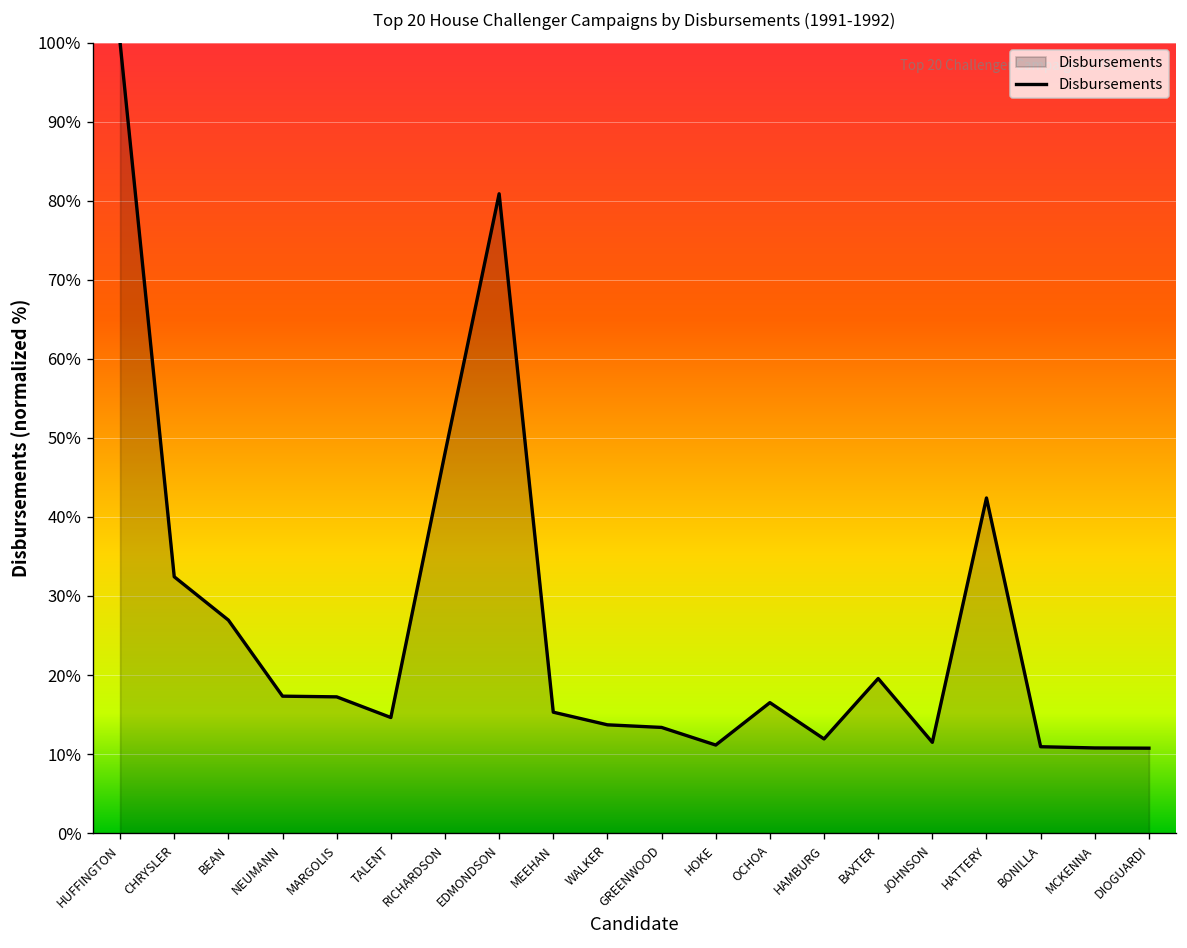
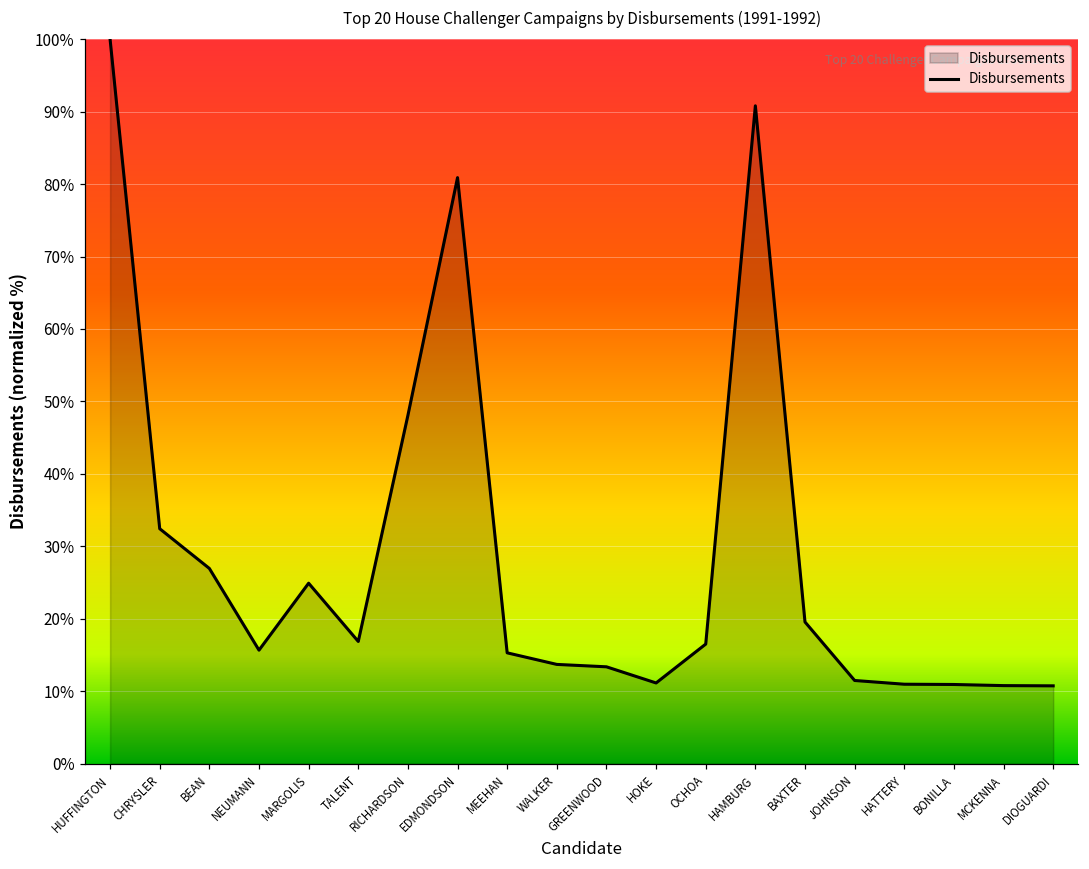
NEUMANN: 17% -> 16%
MARGOLIS: 17% -> 25%
TALENT: 15% -> 17%
HAMBURG: 12% -> 91%
HATTERY: 42% -> 11%
